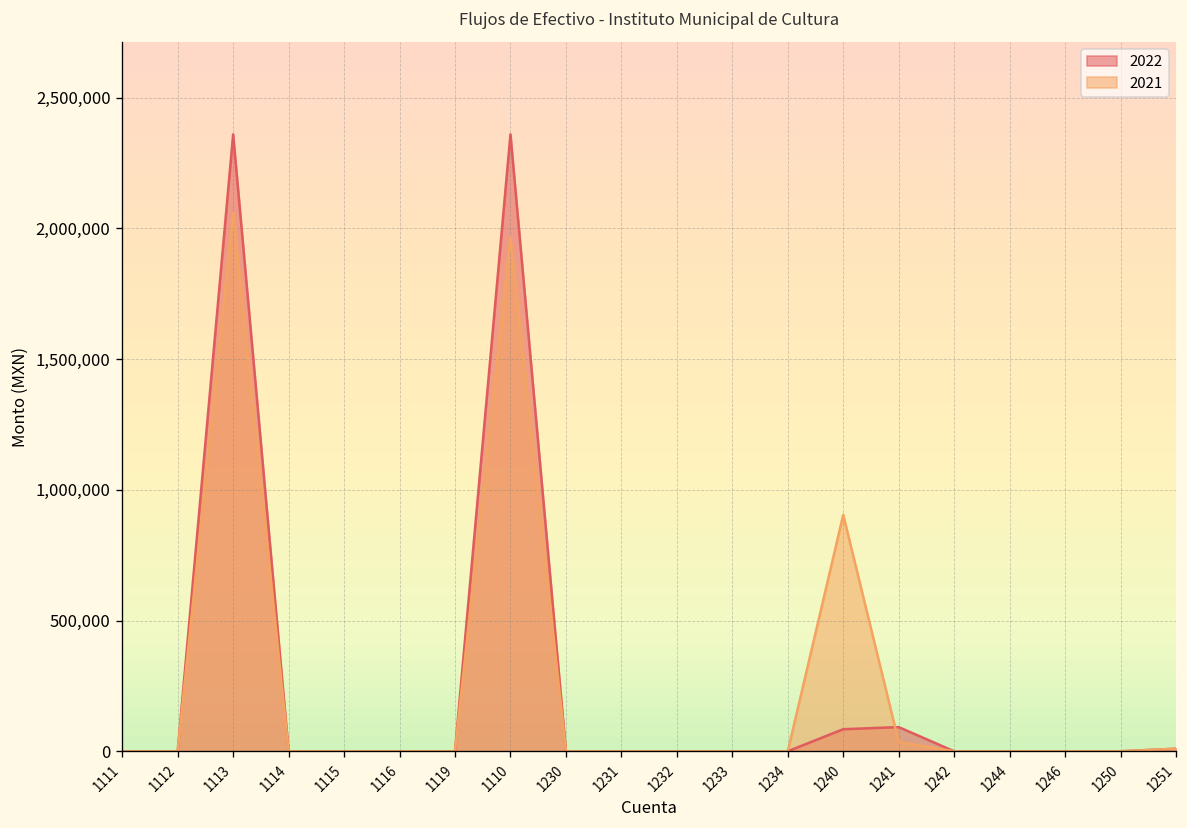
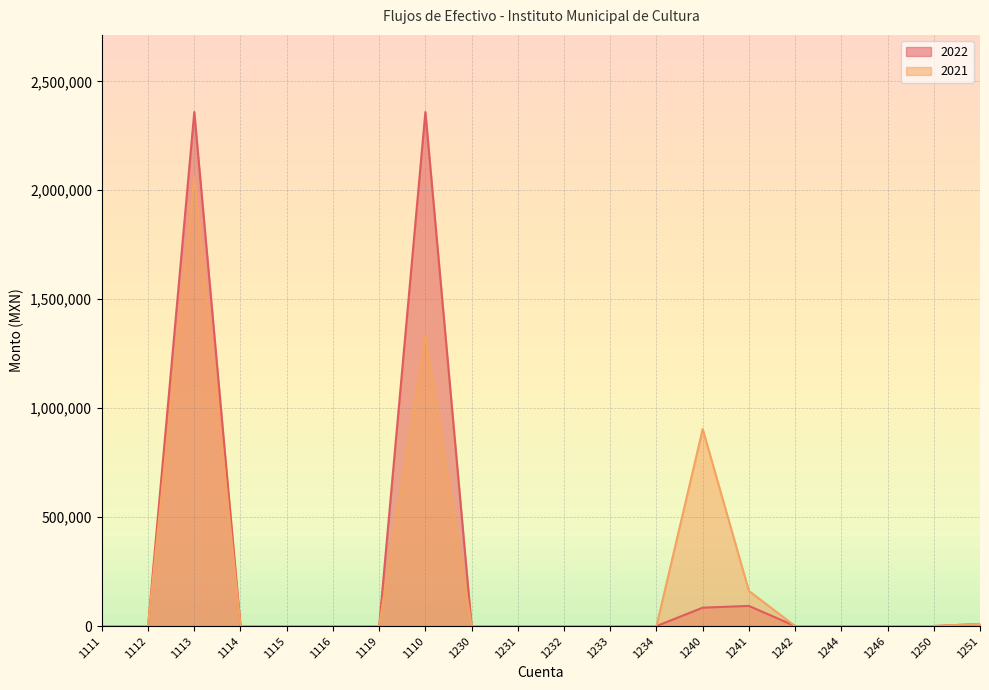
2021, 1110: 1,960,000 -> 1,330,000
2021, 1241: 40,000 -> 160,000
